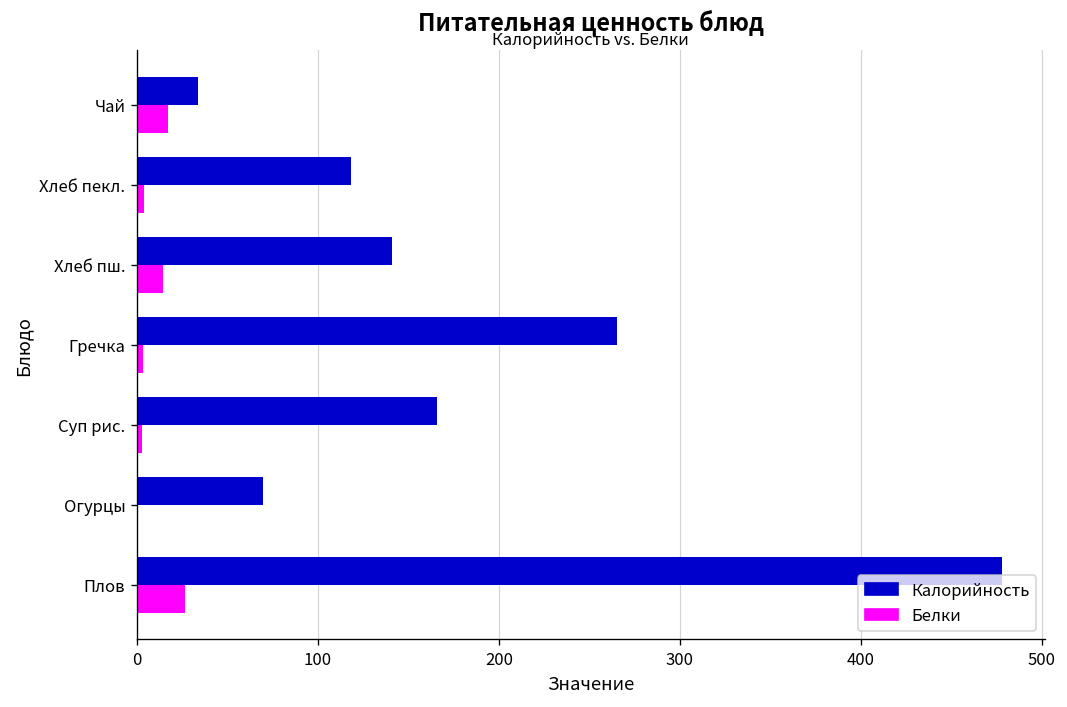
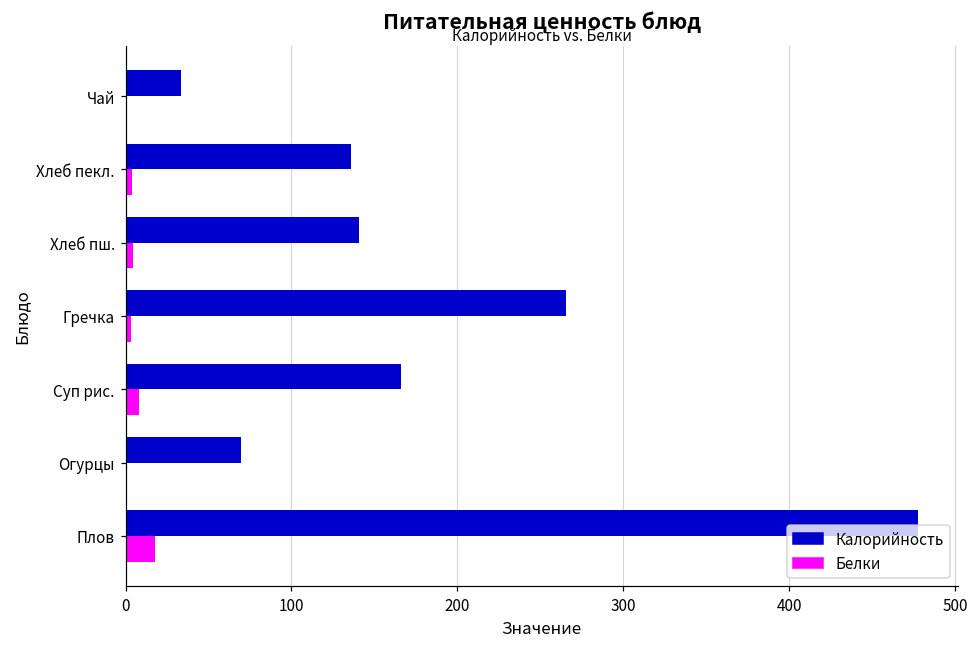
Белки, Чай: 17 -> 0
Калорийность, Хлеб пекл.: 118 -> 136
Белки, Хлеб пш.: 14 -> 5
Белки, Суп рис.: 3 -> 8
Белки, Плов: 27 -> 18
